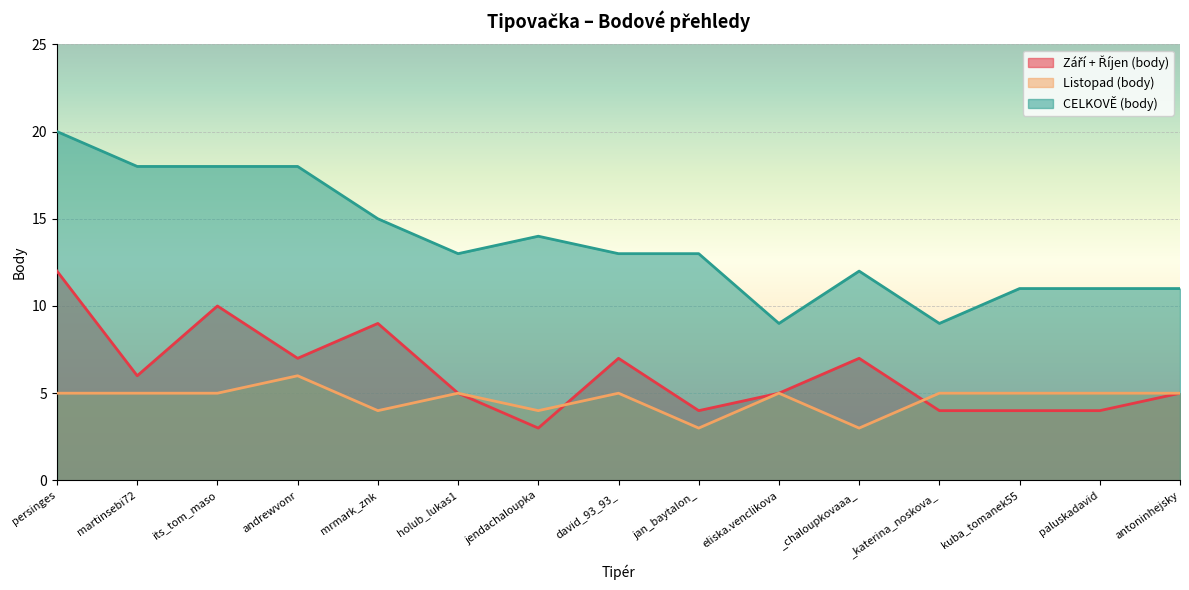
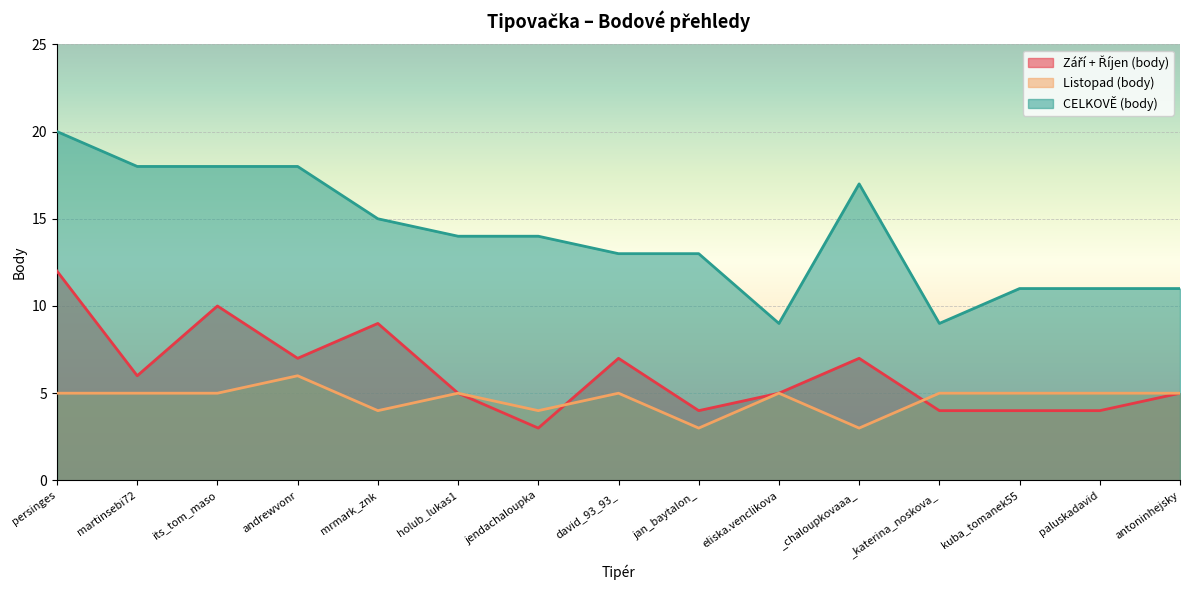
CELKOVĚ (body), holub_lukas1: 13 -> 14
CELKOVĚ (body), _chaloupkovaaa_: 12 -> 17
